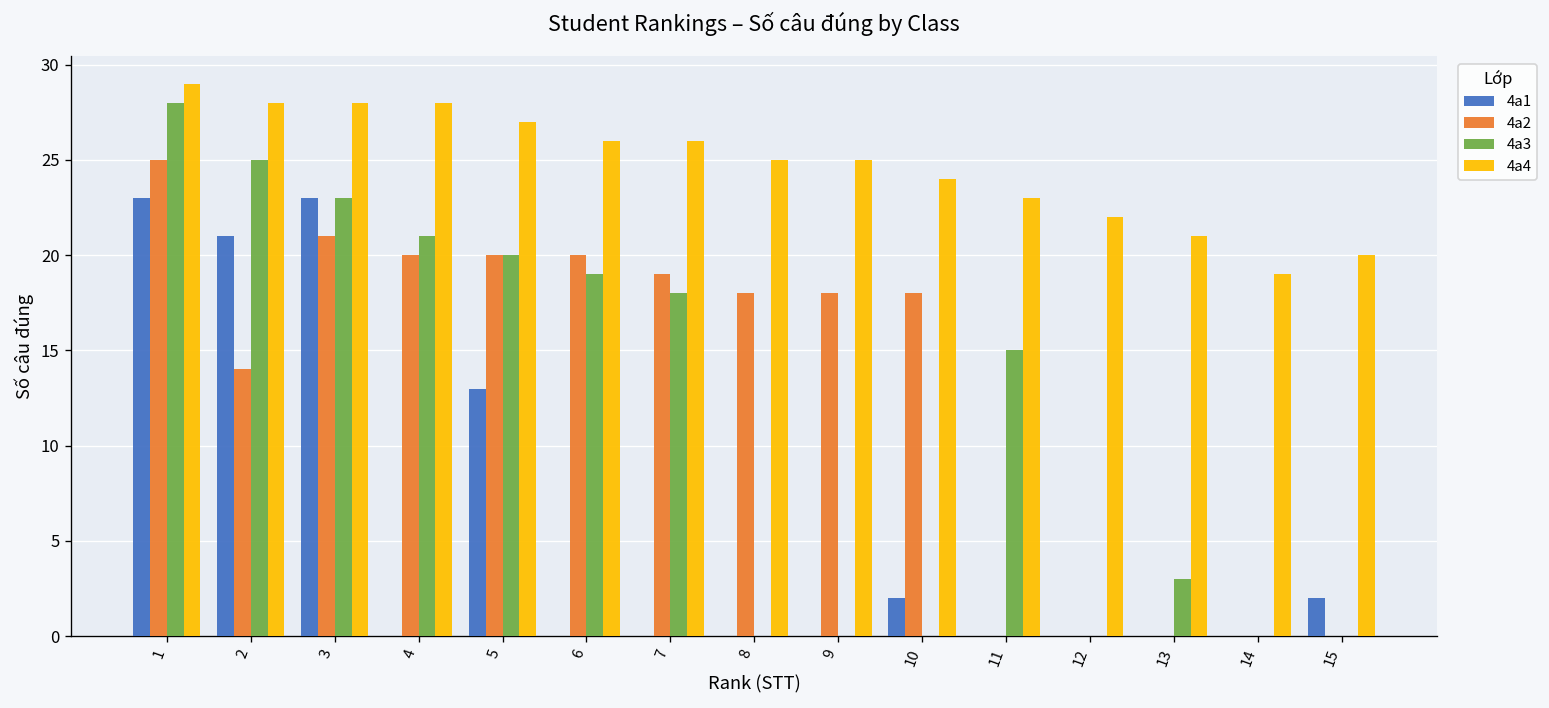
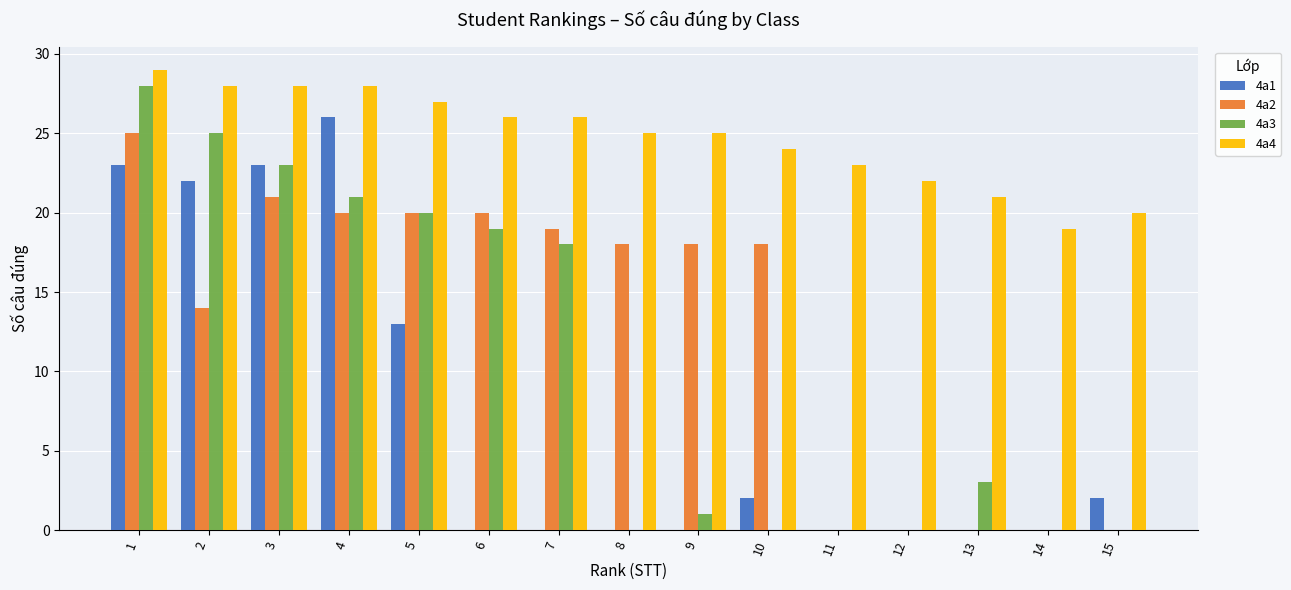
4a1, 2: 21 -> 22
4a1, 4: 0 -> 26
4a3, 9: 0 -> 1
4a3, 11: 15 -> 0
